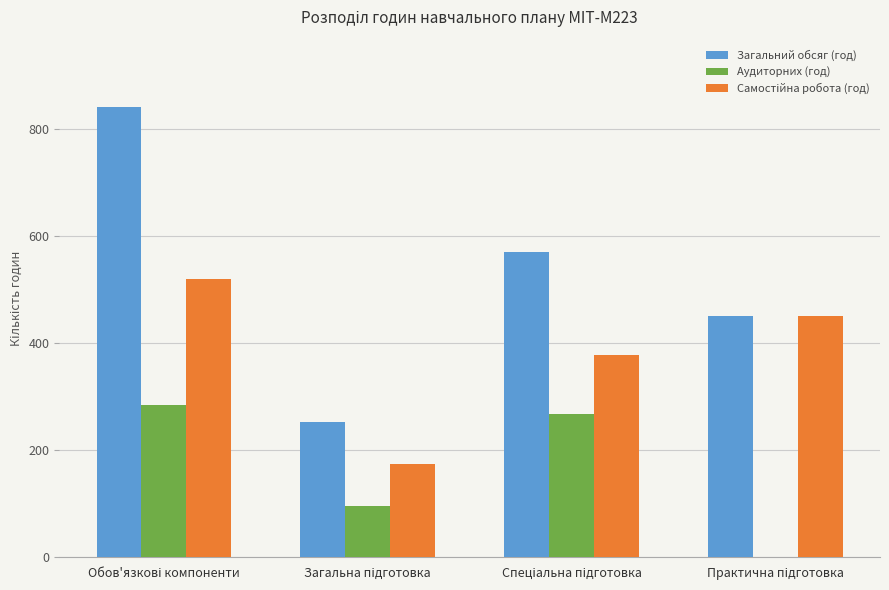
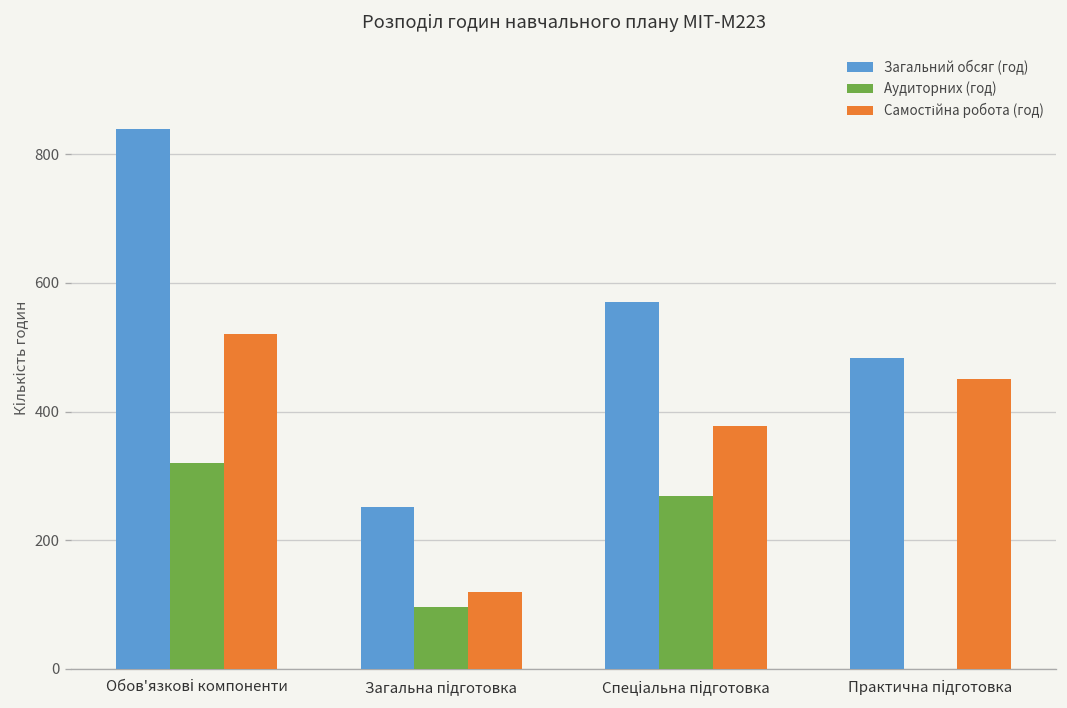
Аудиторних (год), Обов'язкові компоненти: 280 -> 320
Самостійна робота (год), Загальна підготовка: 170 -> 120
Загальний обсяг (год), Практична підготовка: 450 -> 480
